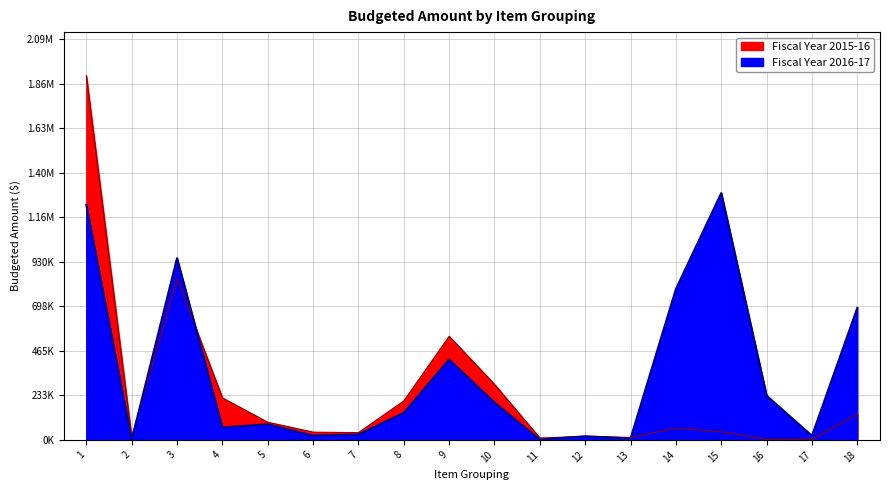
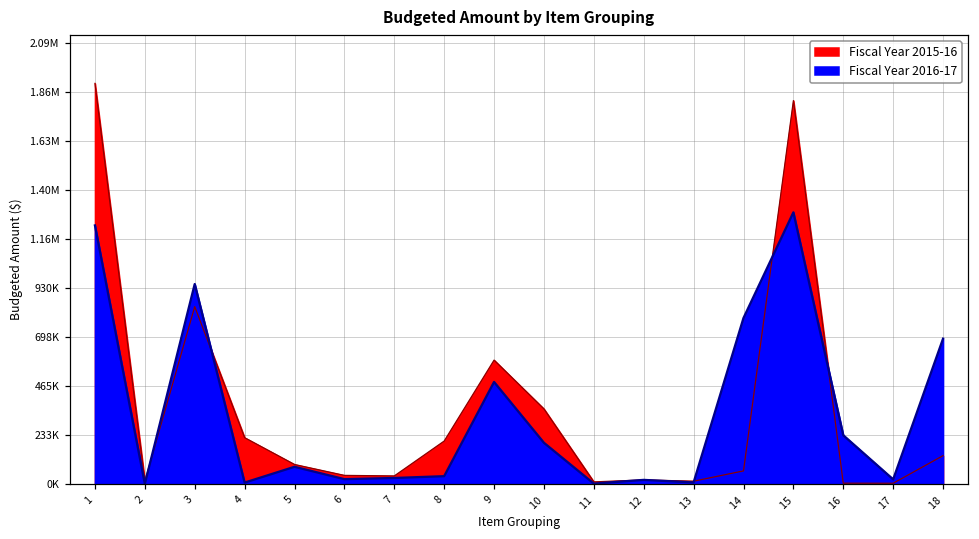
Fiscal Year 2016-17, 4: 70000 -> 10000
Fiscal Year 2016-17, 8: 140000 -> 40000
Fiscal Year 2015-16, 9: 540000 -> 590000
Fiscal Year 2016-17, 9: 420000 -> 480000
Fiscal Year 2015-16, 10: 290000 -> 360000
Fiscal Year 2015-16, 15: 40000 -> 1820000
